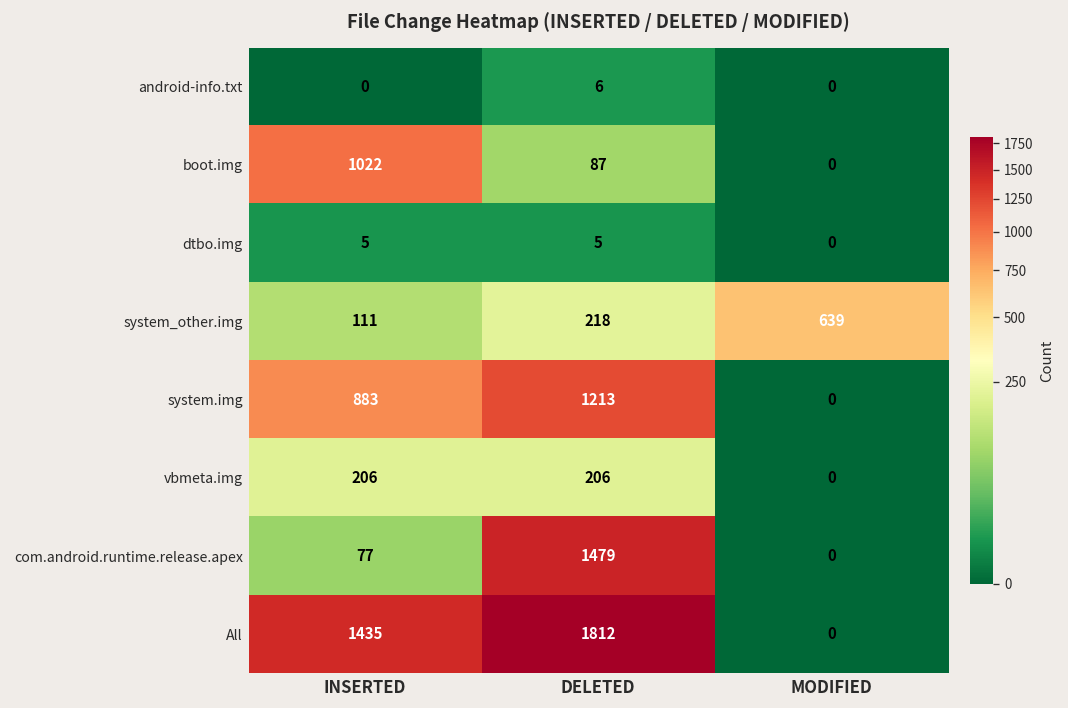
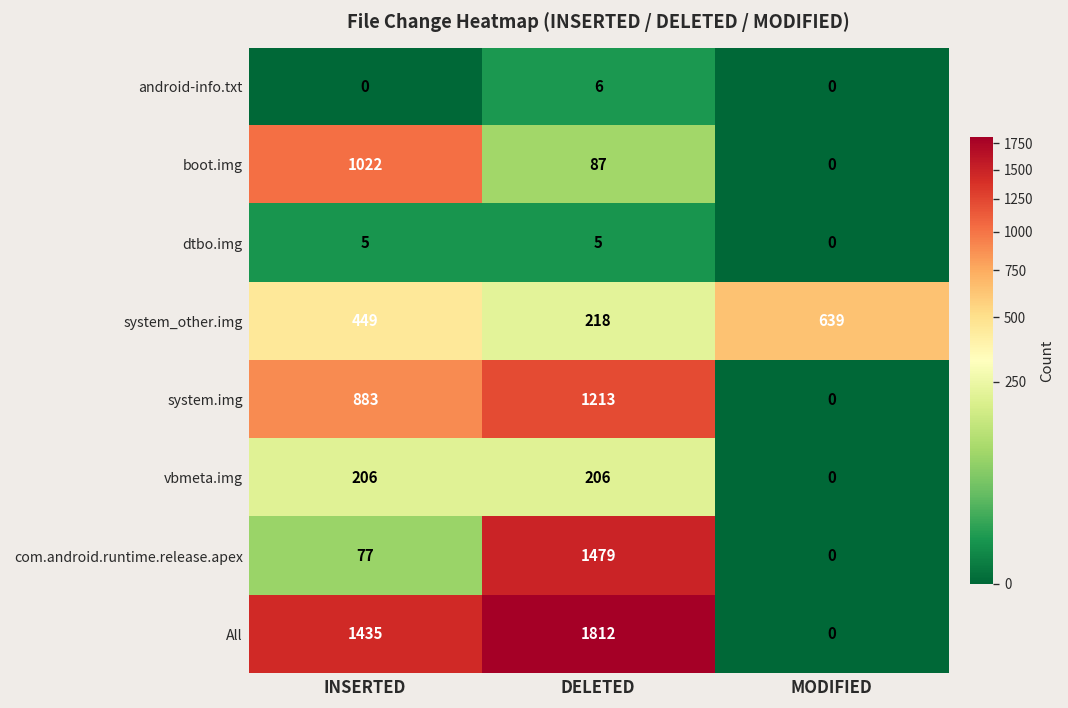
system_other.img, INSERTED: 111 -> 449
